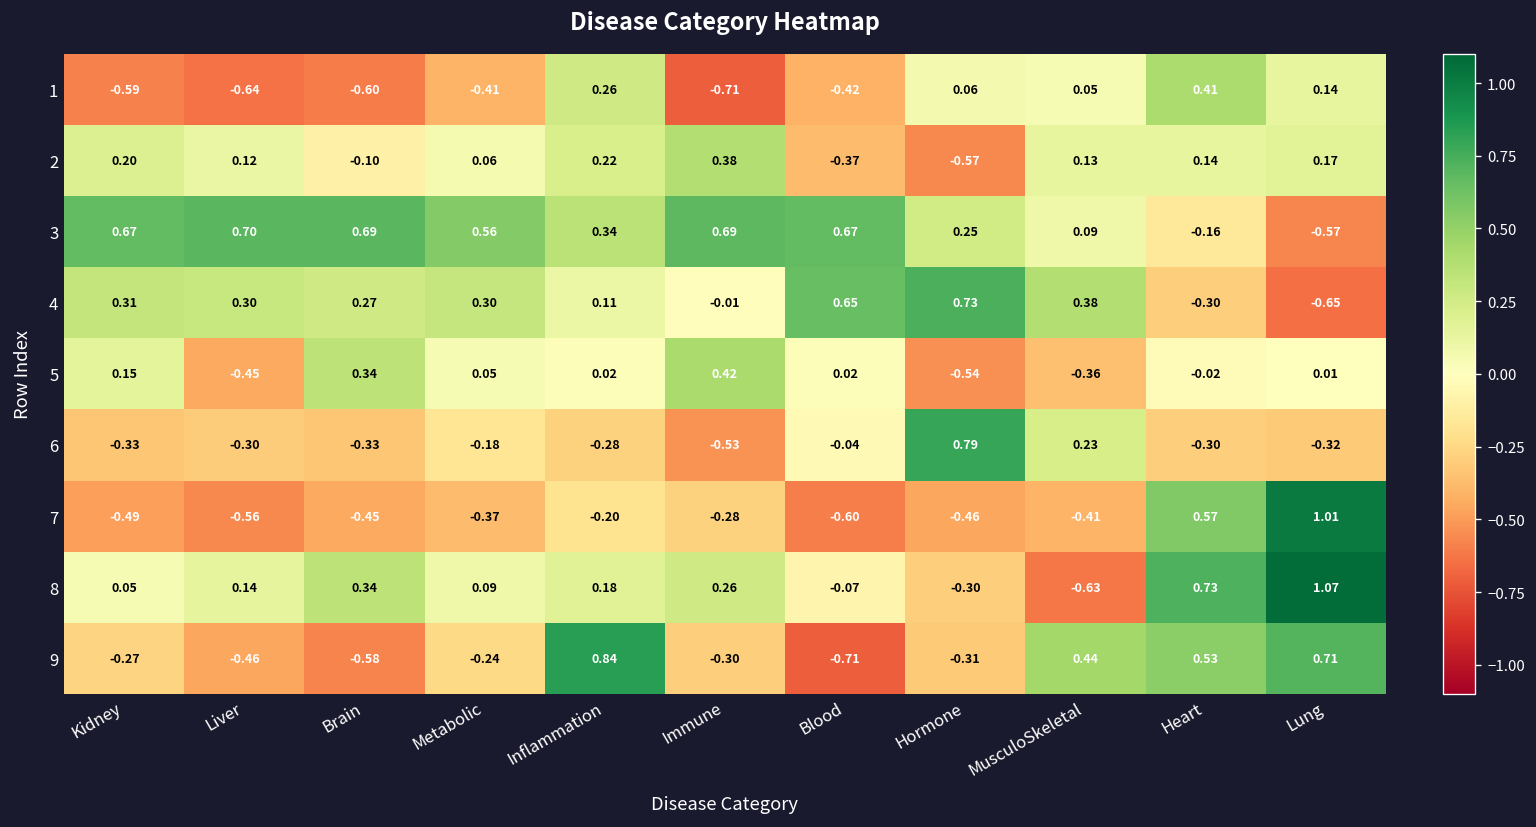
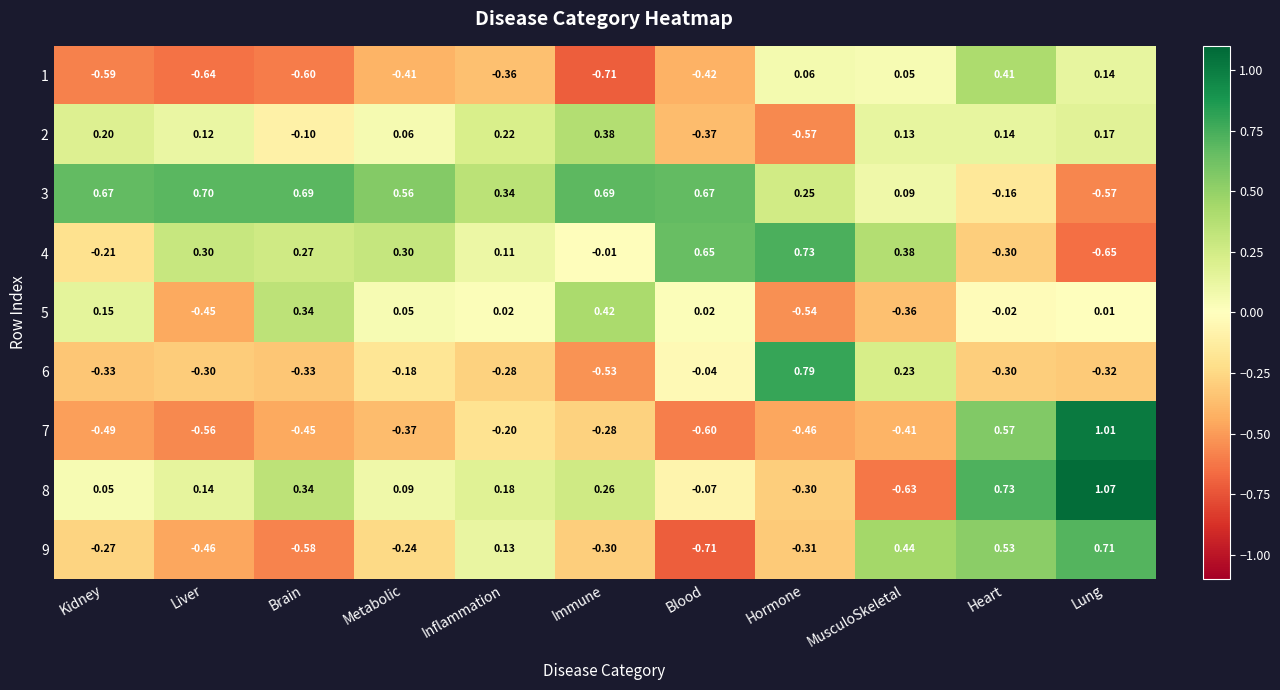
1, Inflammation: 0.26 -> -0.36
4, Kidney: 0.31 -> -0.21
9, Inflammation: 0.84 -> 0.13
